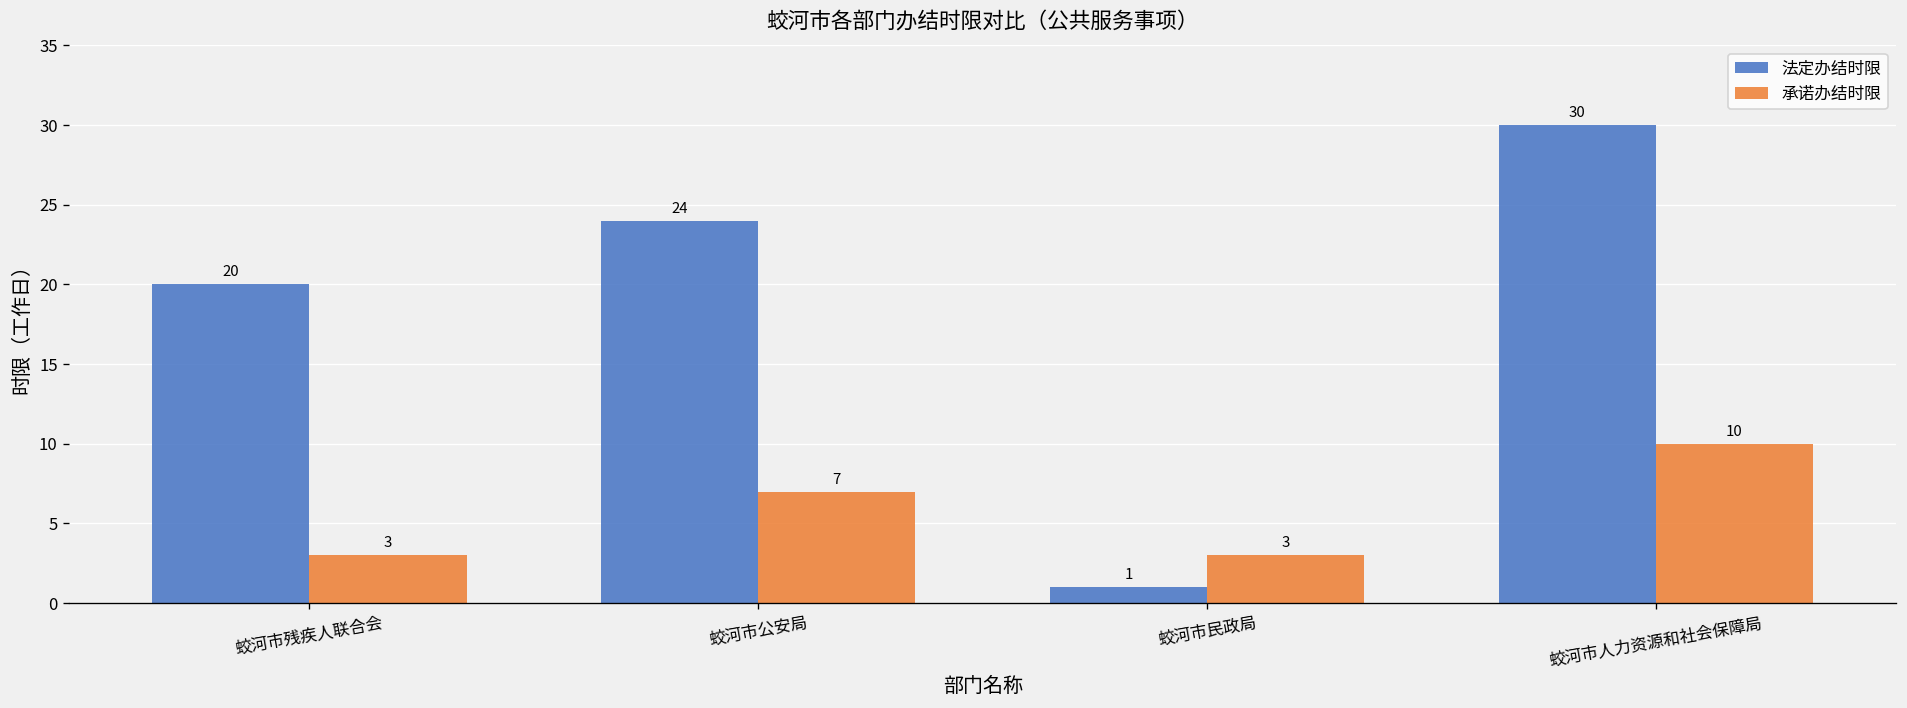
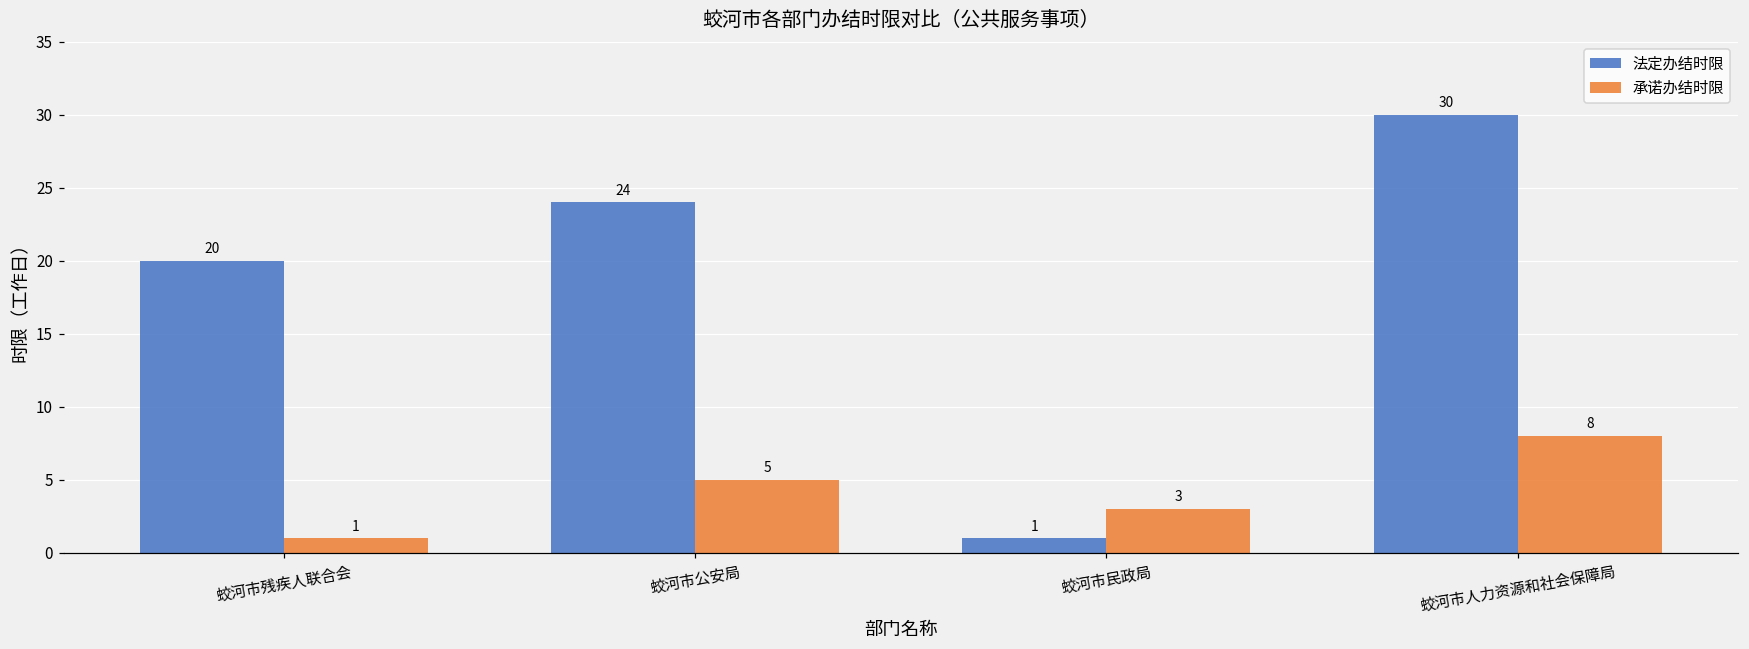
承诺办结时限, 蛟河市残疾人联合会: 3 -> 1
承诺办结时限, 蛟河市公安局: 7 -> 5
承诺办结时限, 蛟河市人力资源和社会保障局: 10 -> 8
